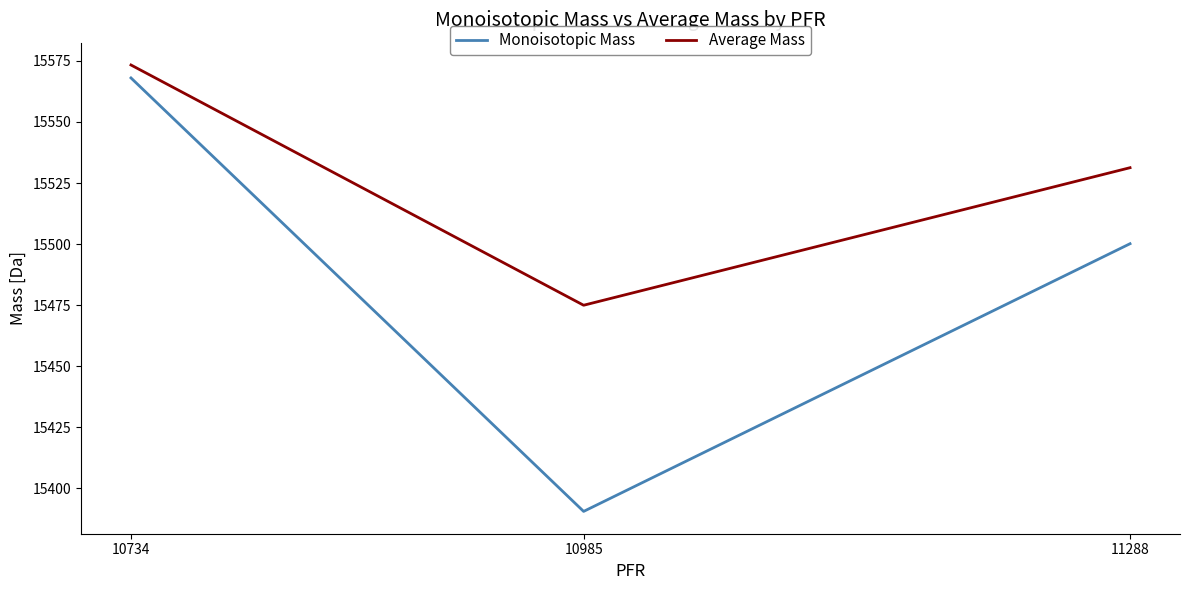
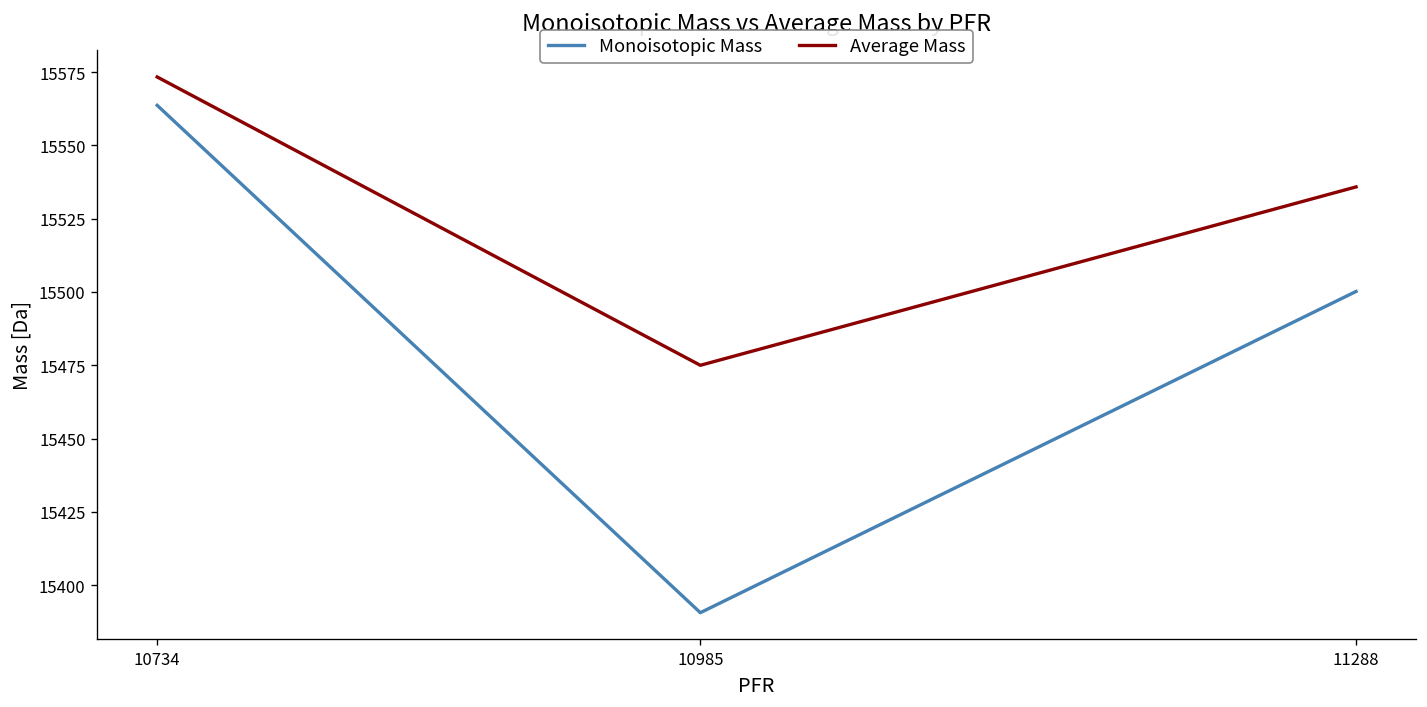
Monoisotopic Mass, 10734: 15568 -> 15564
Average Mass, 11288: 15531 -> 15536
